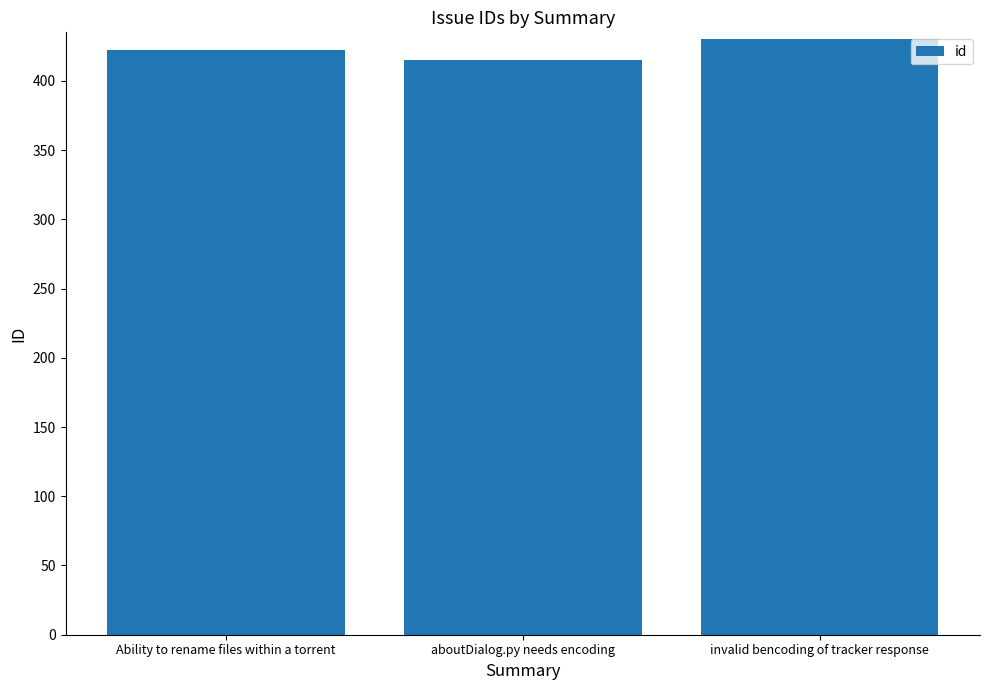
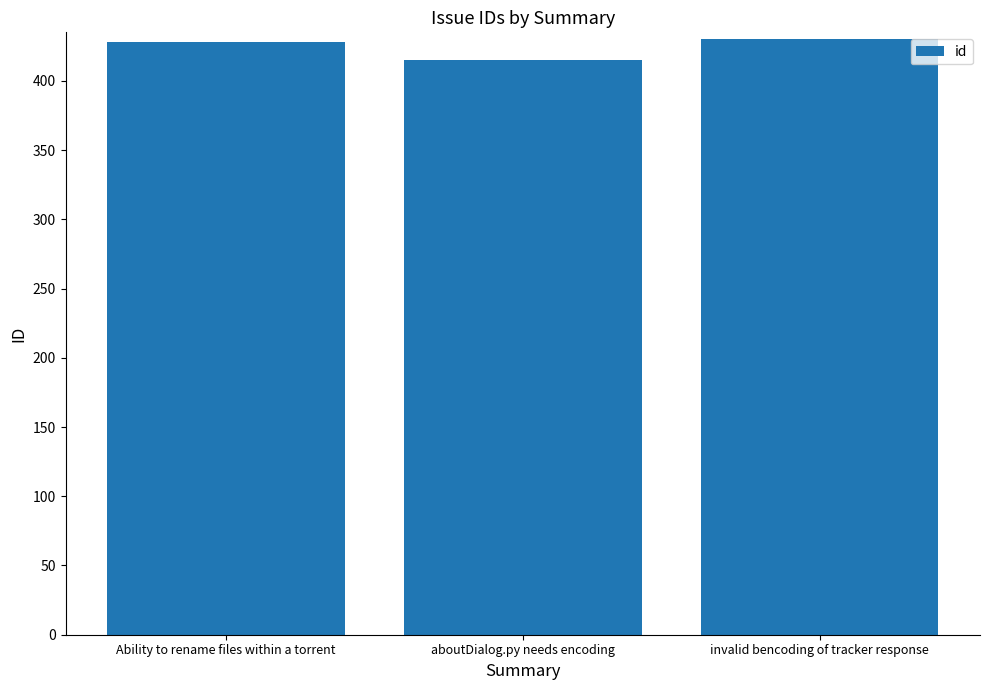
Ability to rename files within a torrent: 422 -> 428
